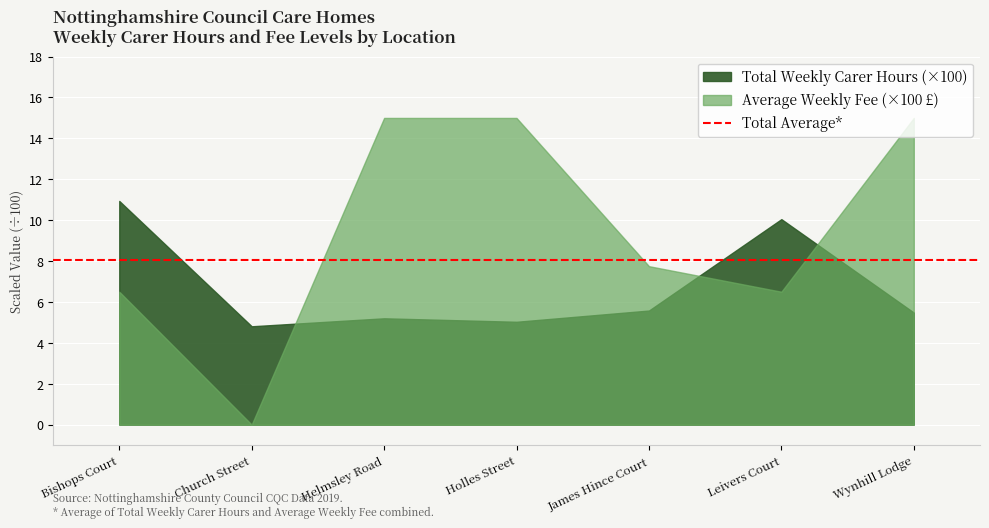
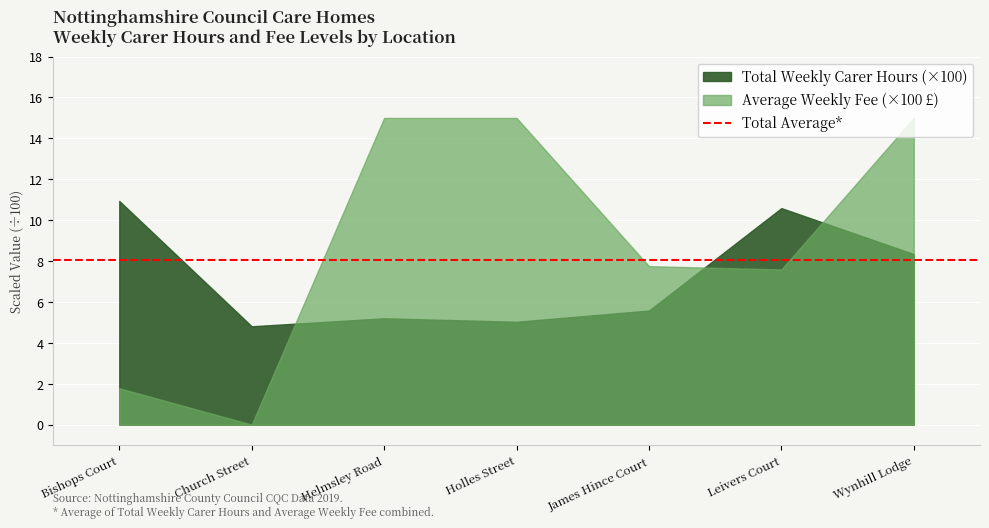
Average Weekly Fee (×100 £), Bishops Court: 6.5 -> 1.8
Total Weekly Carer Hours (×100), Leivers Court: 10.1 -> 10.6
Average Weekly Fee (×100 £), Leivers Court: 6.5 -> 7.6
Total Weekly Carer Hours (×100), Wynhill Lodge: 5.5 -> 8.3
